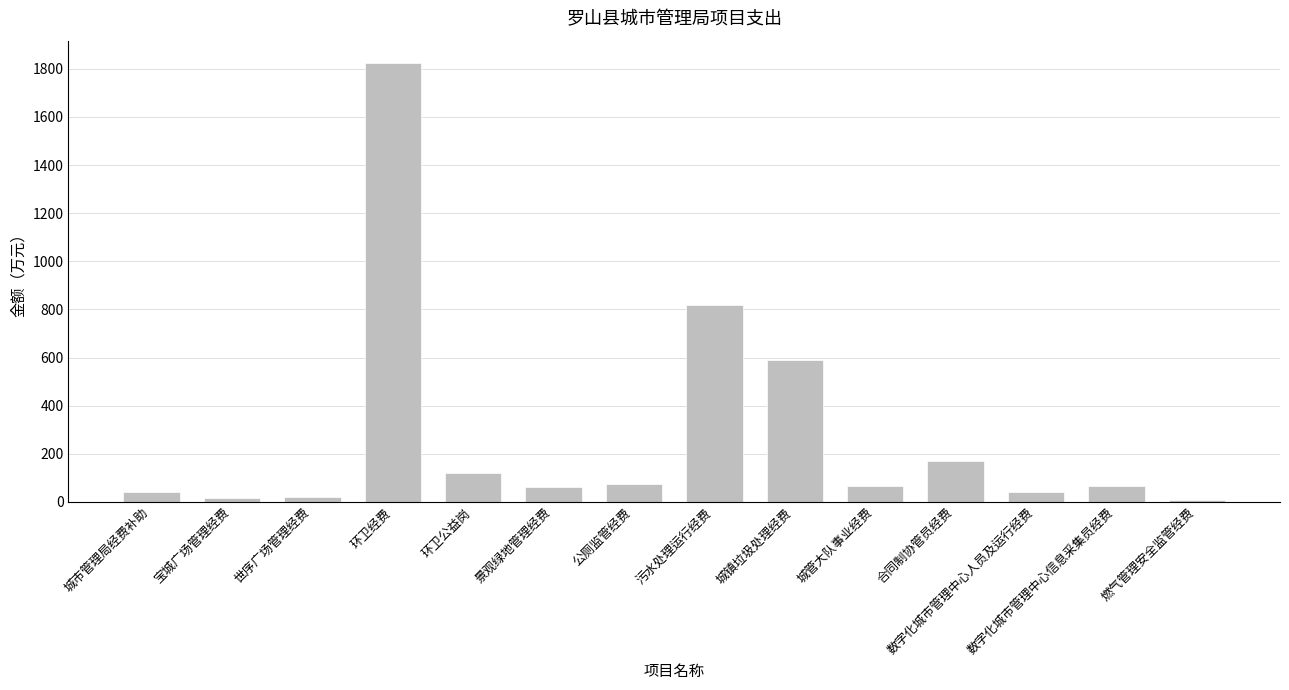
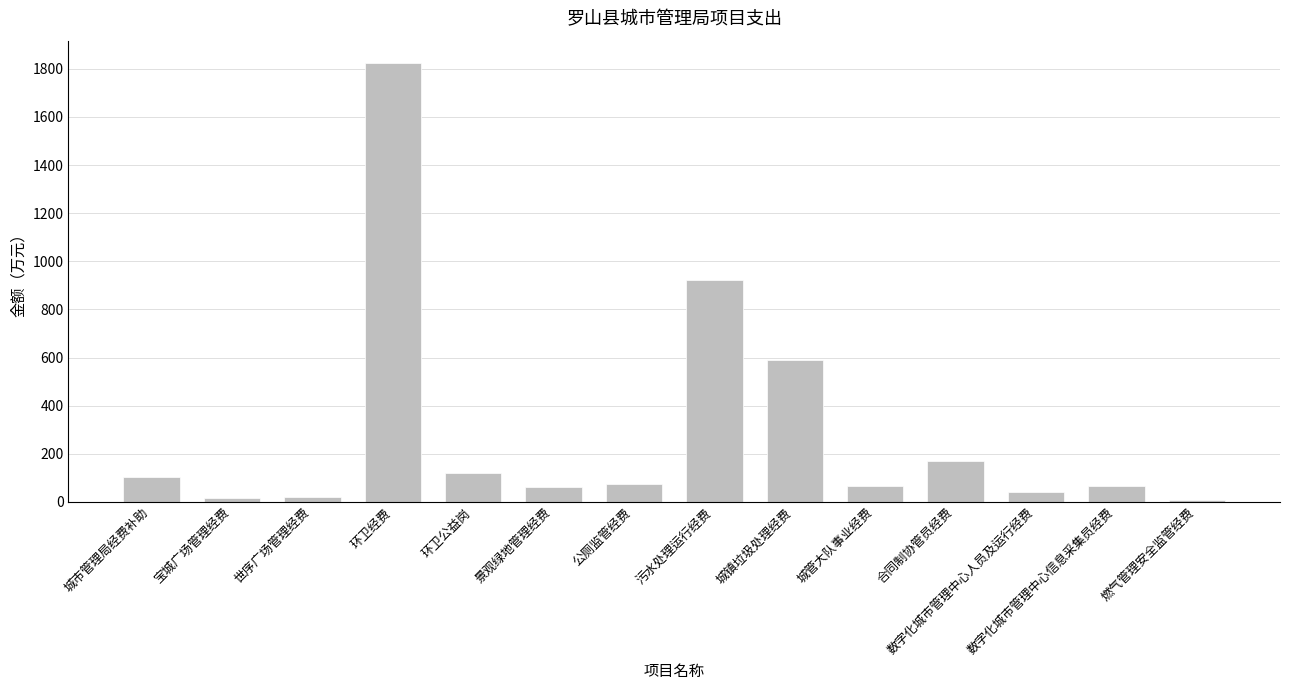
城市管理局经费补助: 40 -> 100
污水处理运行经费: 820 -> 920
